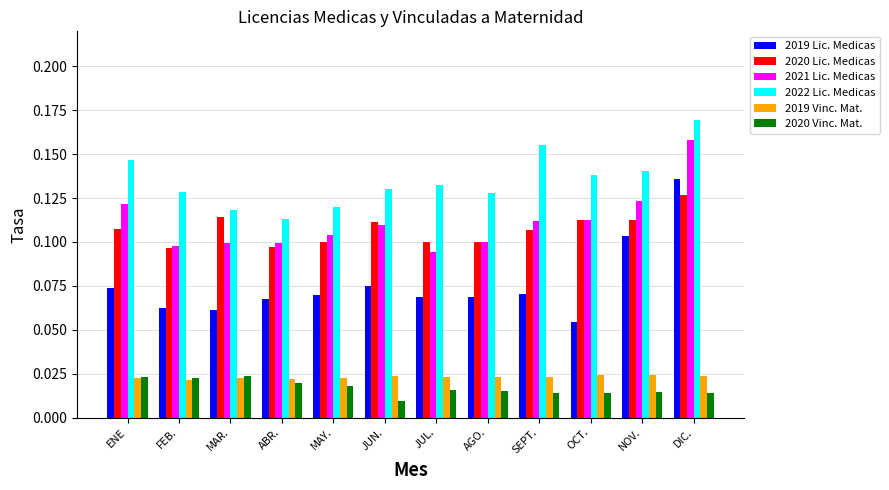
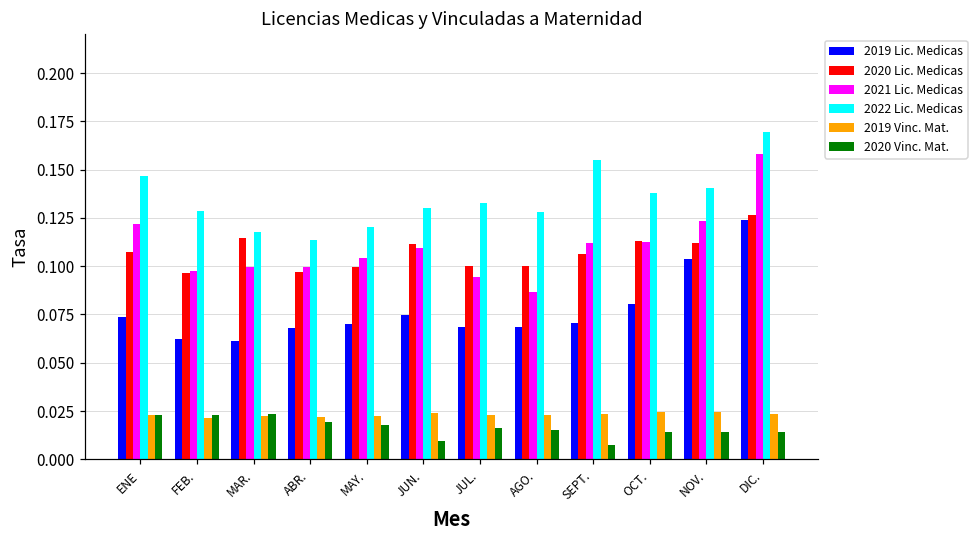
2021 Lic. Medicas, AGO.: 0.100 -> 0.087
2020 Vinc. Mat., SEPT.: 0.014 -> 0.007
2019 Lic. Medicas, OCT.: 0.055 -> 0.081
2019 Lic. Medicas, DIC.: 0.136 -> 0.124
